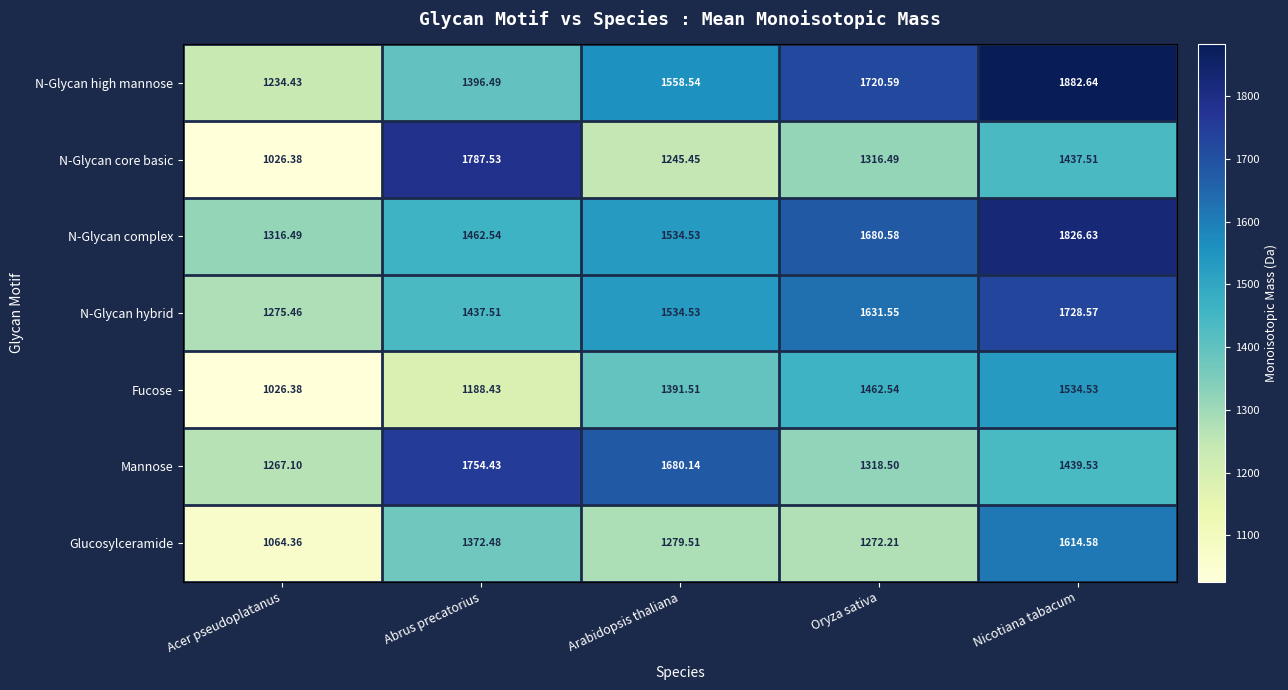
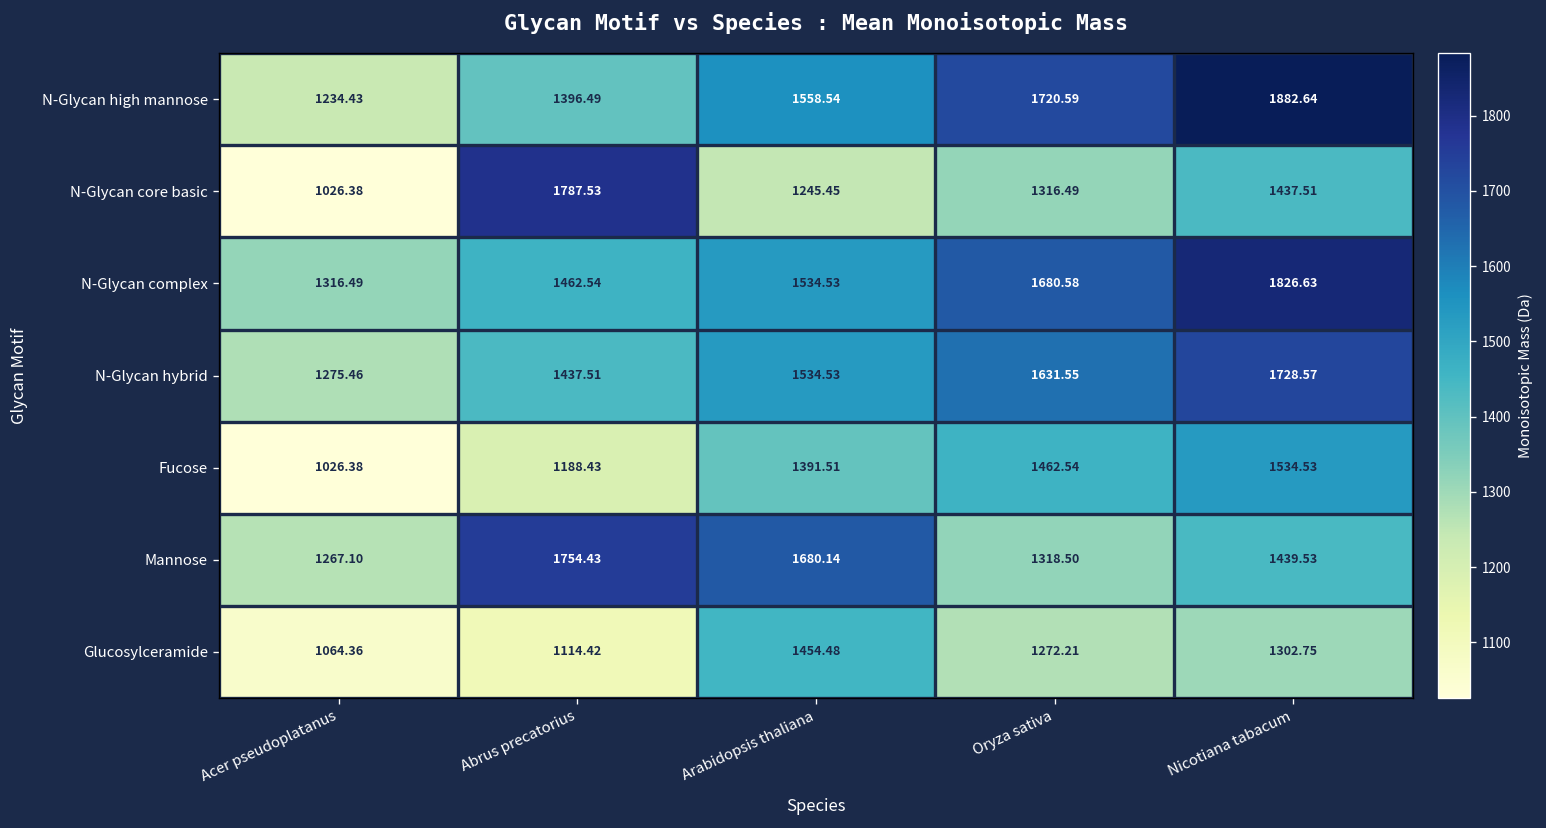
Glucosylceramide, Abrus precatorius: 1372.48 -> 1114.42
Glucosylceramide, Arabidopsis thaliana: 1279.51 -> 1454.48
Glucosylceramide, Nicotiana tabacum: 1614.58 -> 1302.75
